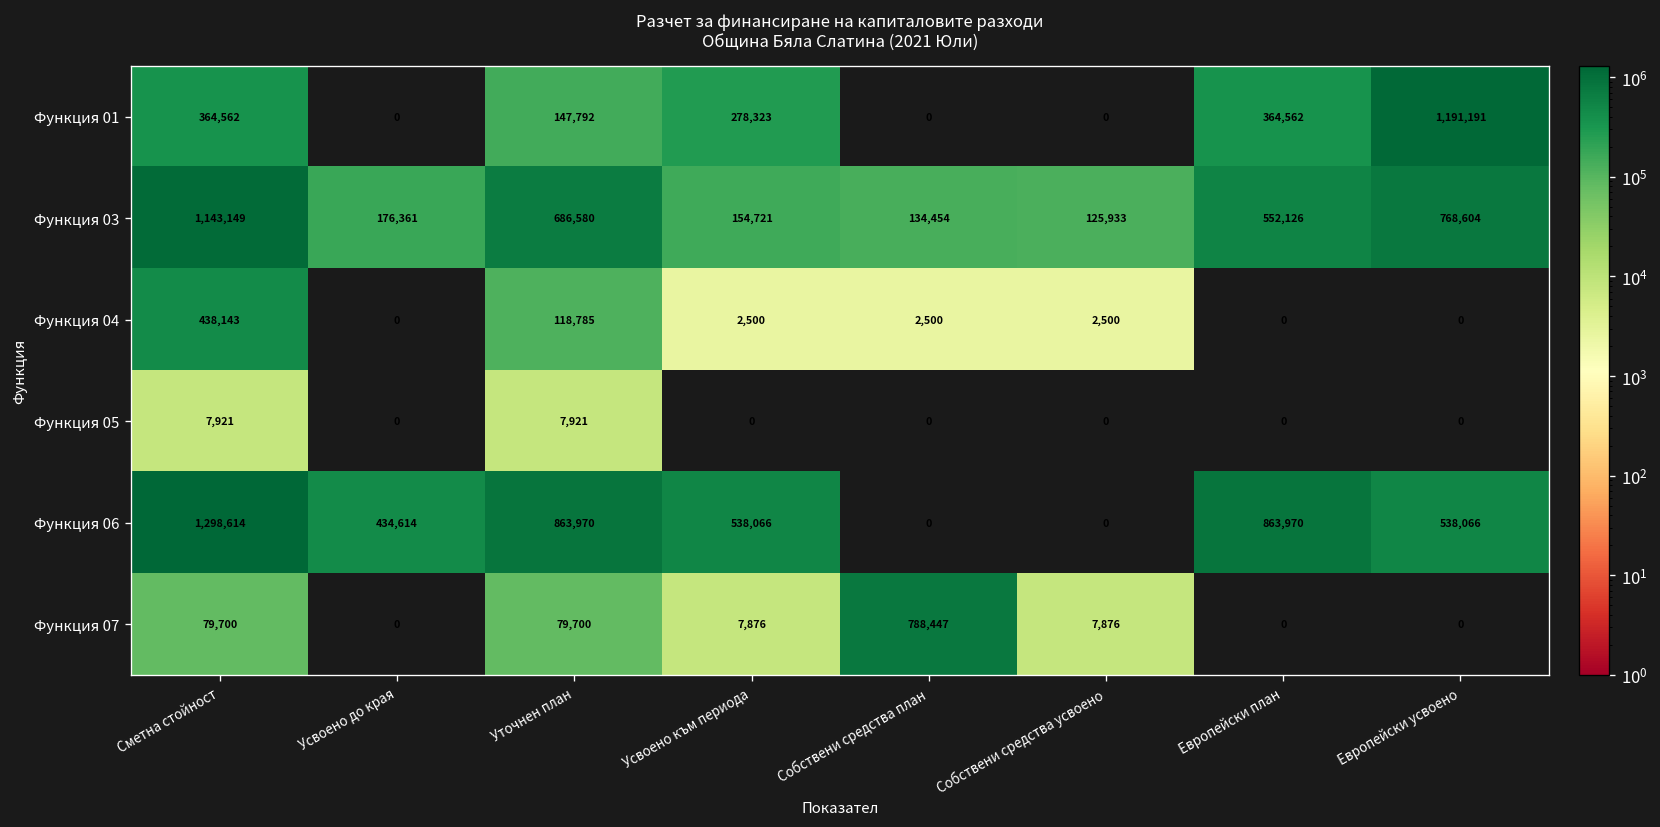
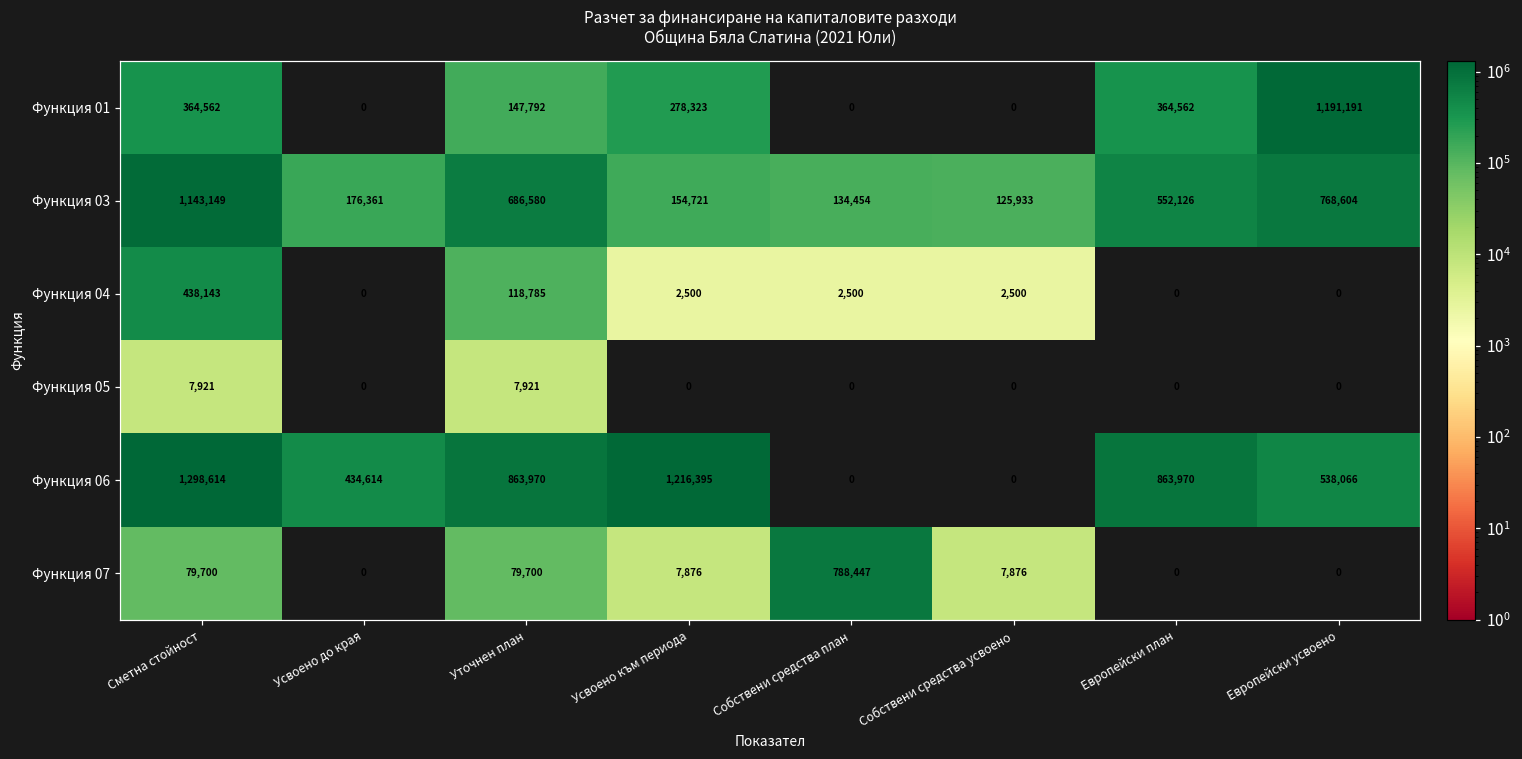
Функция 06, Усвоено към периода: 538,066 -> 1,216,395
